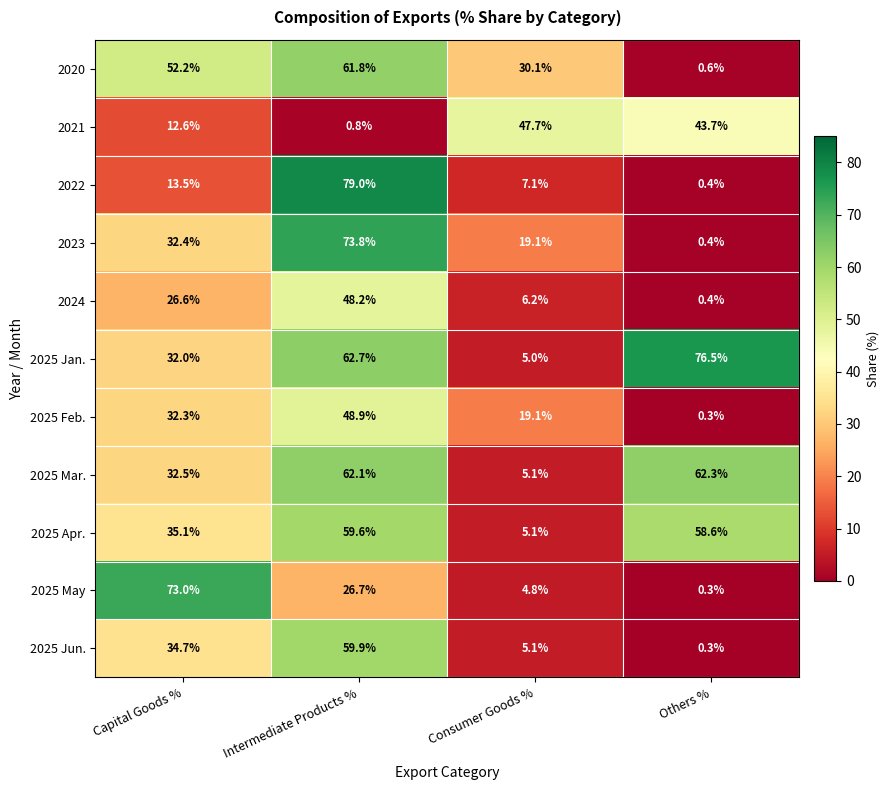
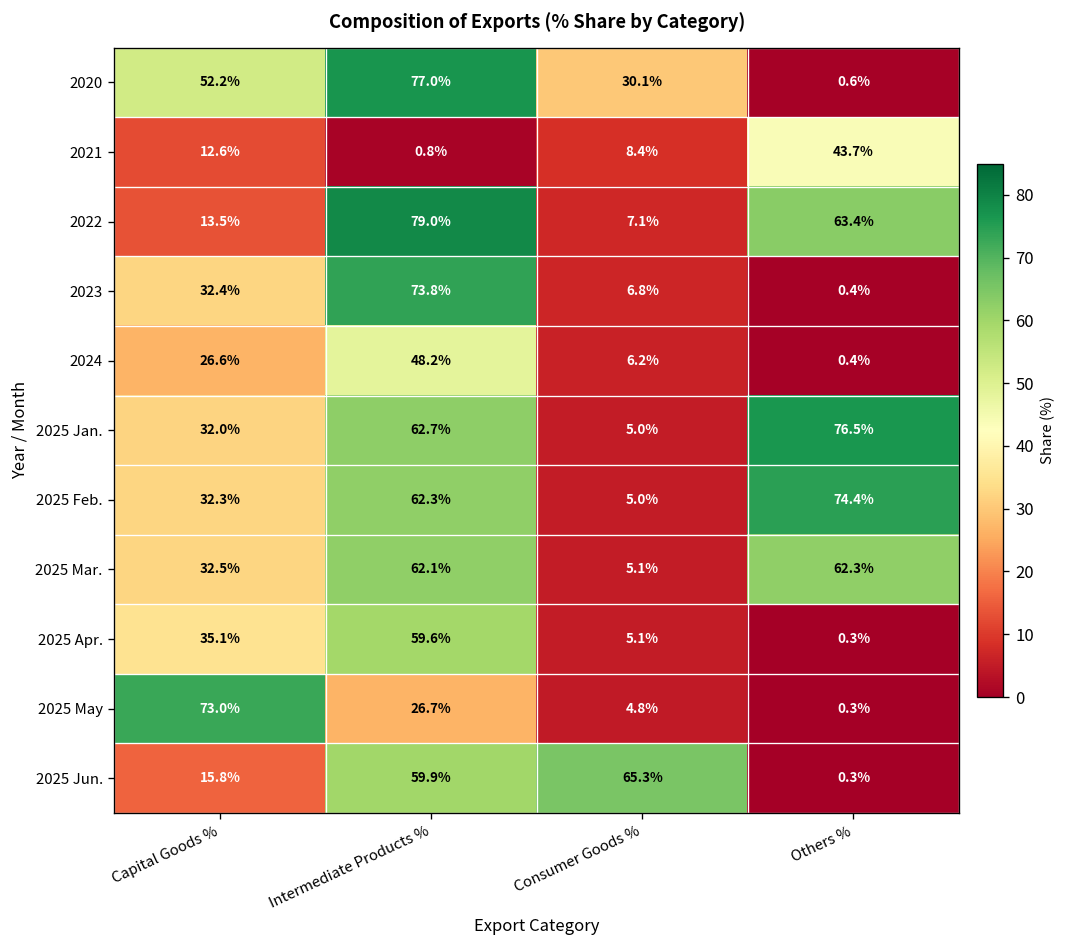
2020, Intermediate Products %: 61.8% -> 77.0%
2021, Consumer Goods %: 47.7% -> 8.4%
2022, Others %: 0.4% -> 63.4%
2023, Consumer Goods %: 19.1% -> 6.8%
2025 Feb., Intermediate Products %: 48.9% -> 62.3%
2025 Feb., Consumer Goods %: 19.1% -> 5.0%
2025 Feb., Others %: 0.3% -> 74.4%
2025 Apr., Others %: 58.6% -> 0.3%
2025 Jun., Capital Goods %: 34.7% -> 15.8%
2025 Jun., Consumer Goods %: 5.1% -> 65.3%
